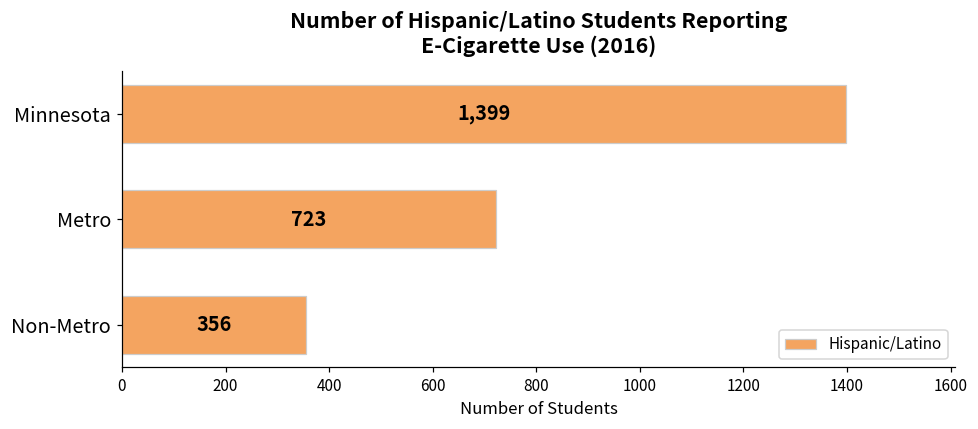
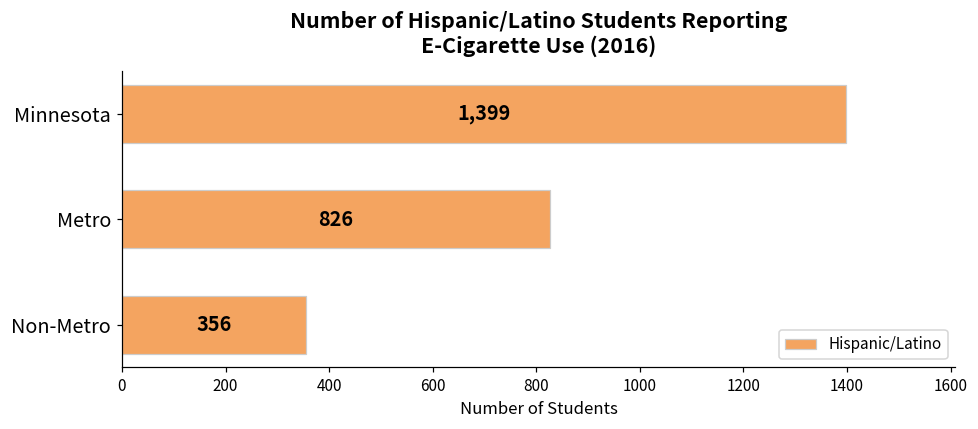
Metro: 723 -> 826
